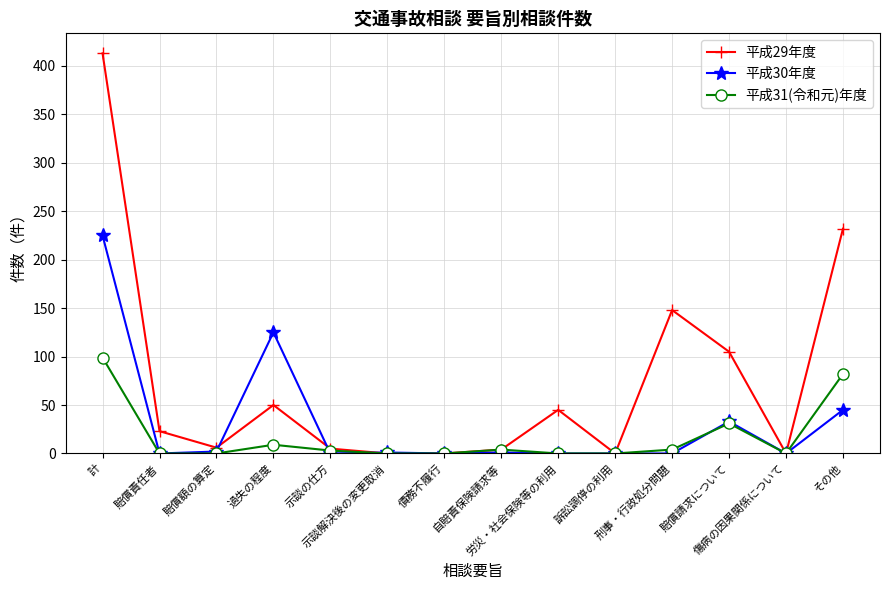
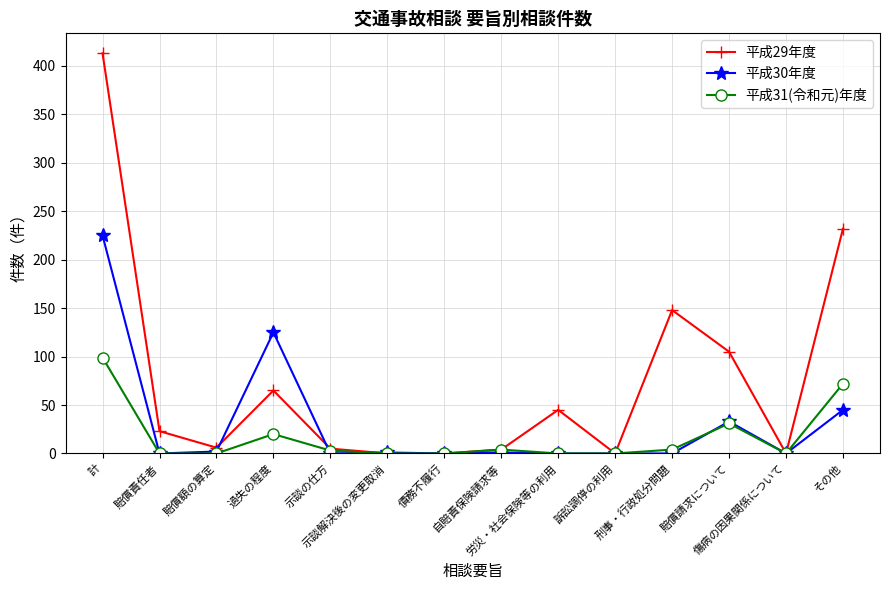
平成29年度, 過失の程度: 50 -> 70
平成31(令和元)年度, 過失の程度: 10 -> 20
平成31(令和元)年度, その他: 80 -> 70
